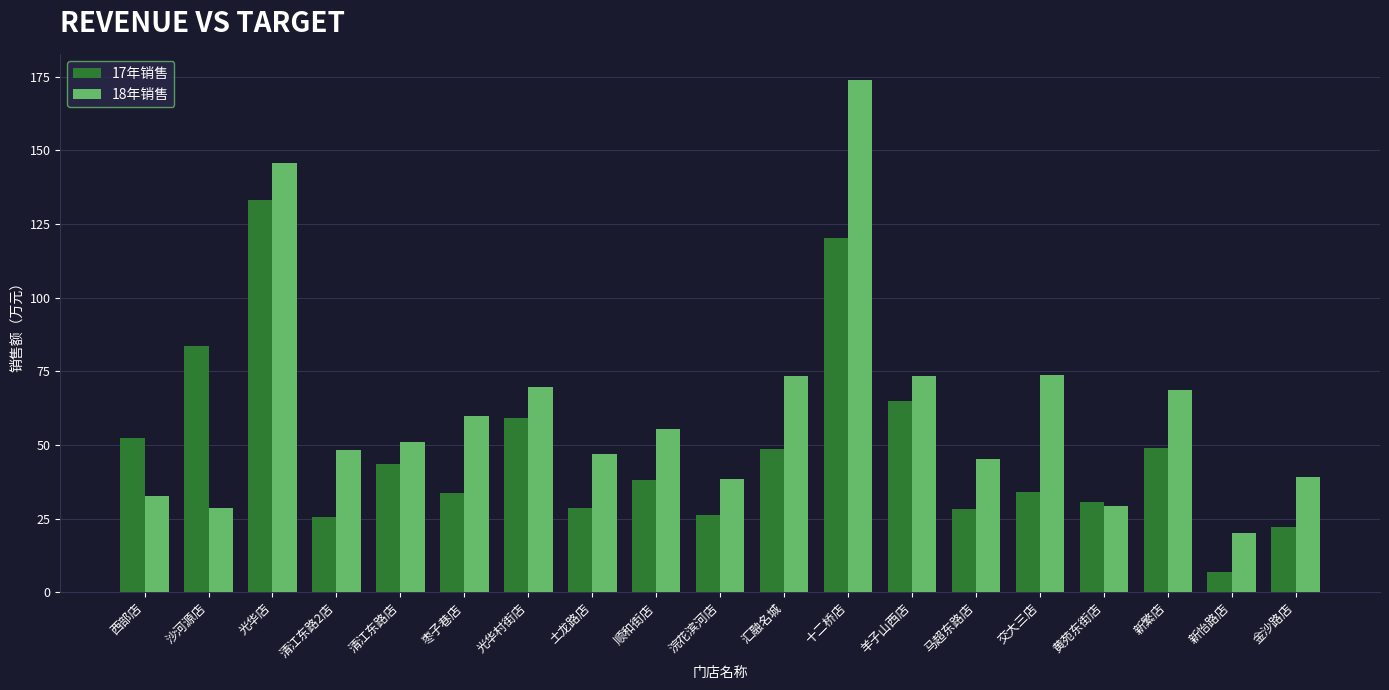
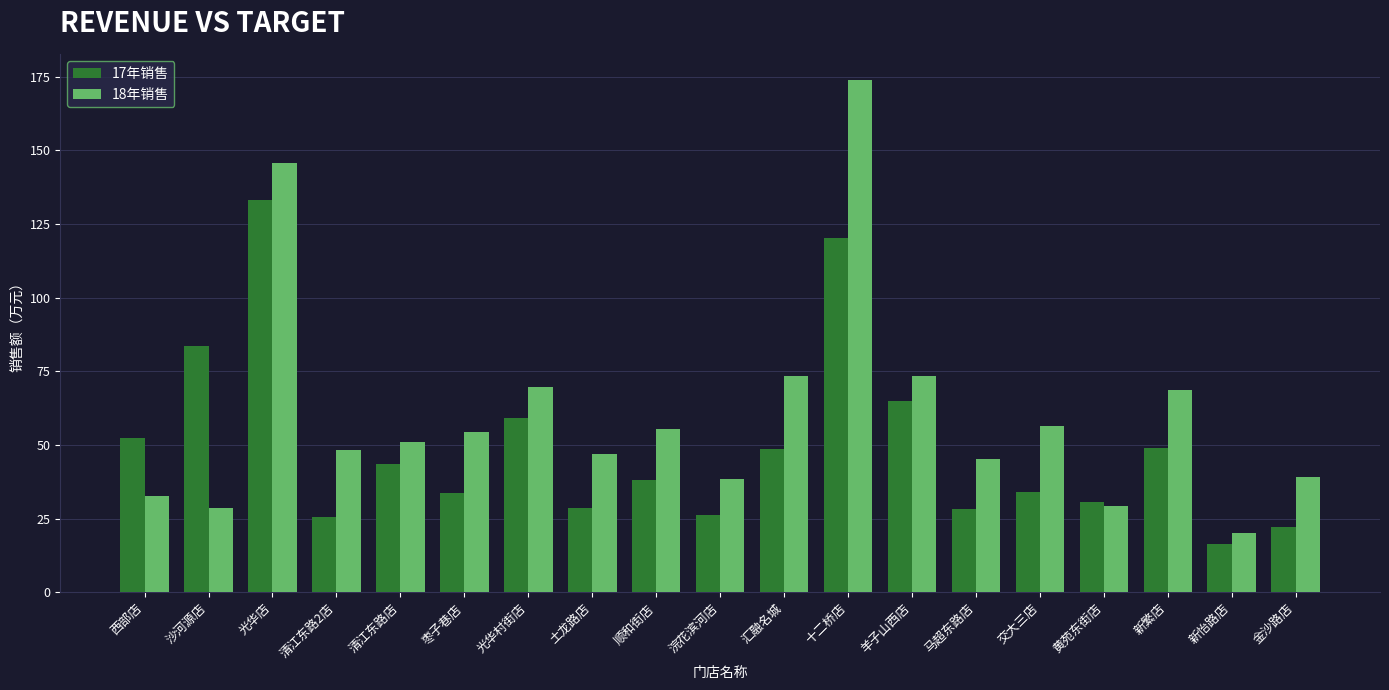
18年销售, 枣子巷店: 60 -> 54
18年销售, 交大三店: 74 -> 56
17年销售, 新怡路店: 7 -> 16
